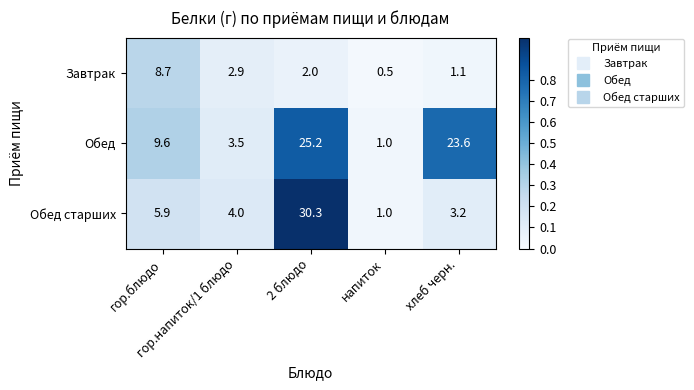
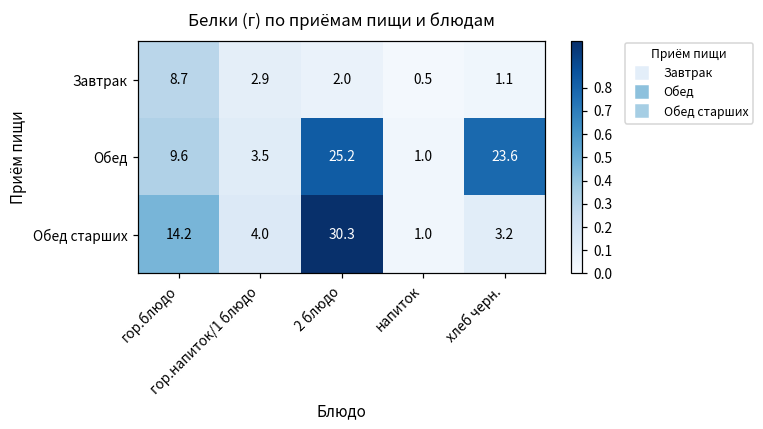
Обед старших, гор.блюдо: 5.9 -> 14.2
